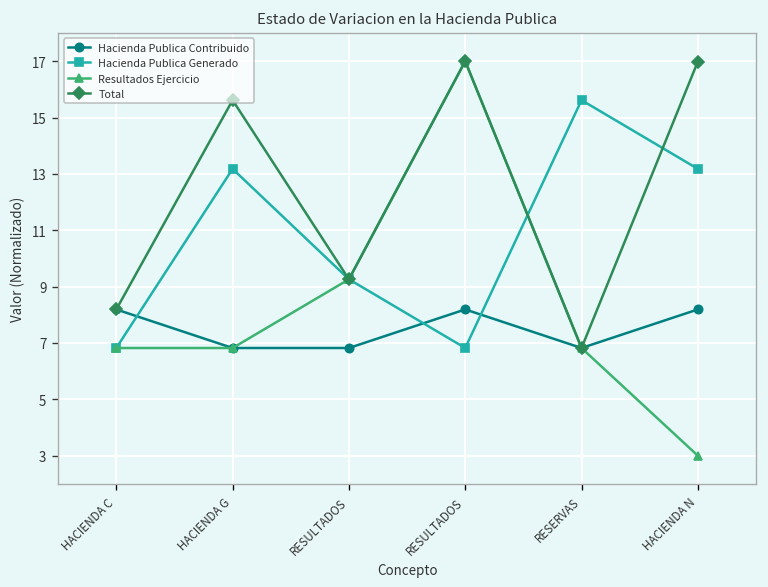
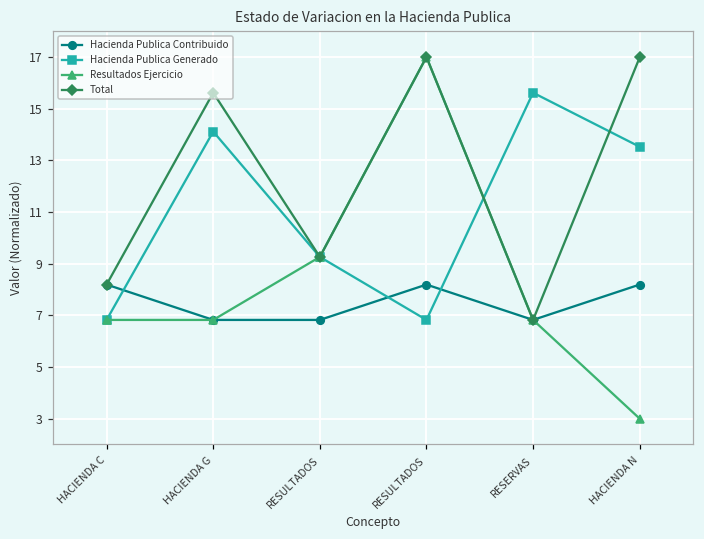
Hacienda Publica Generado, HACIENDA G: 13.2 -> 14.1
Hacienda Publica Generado, HACIENDA N: 13.2 -> 13.5
